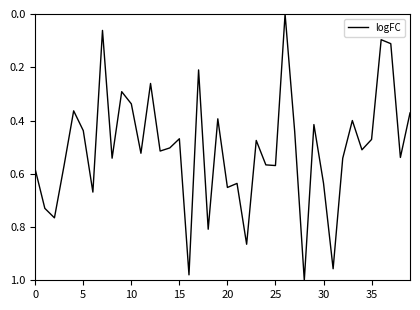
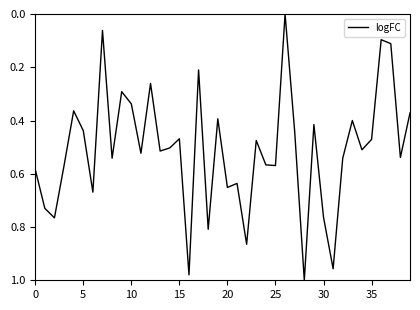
30: 0.64 -> 0.76
